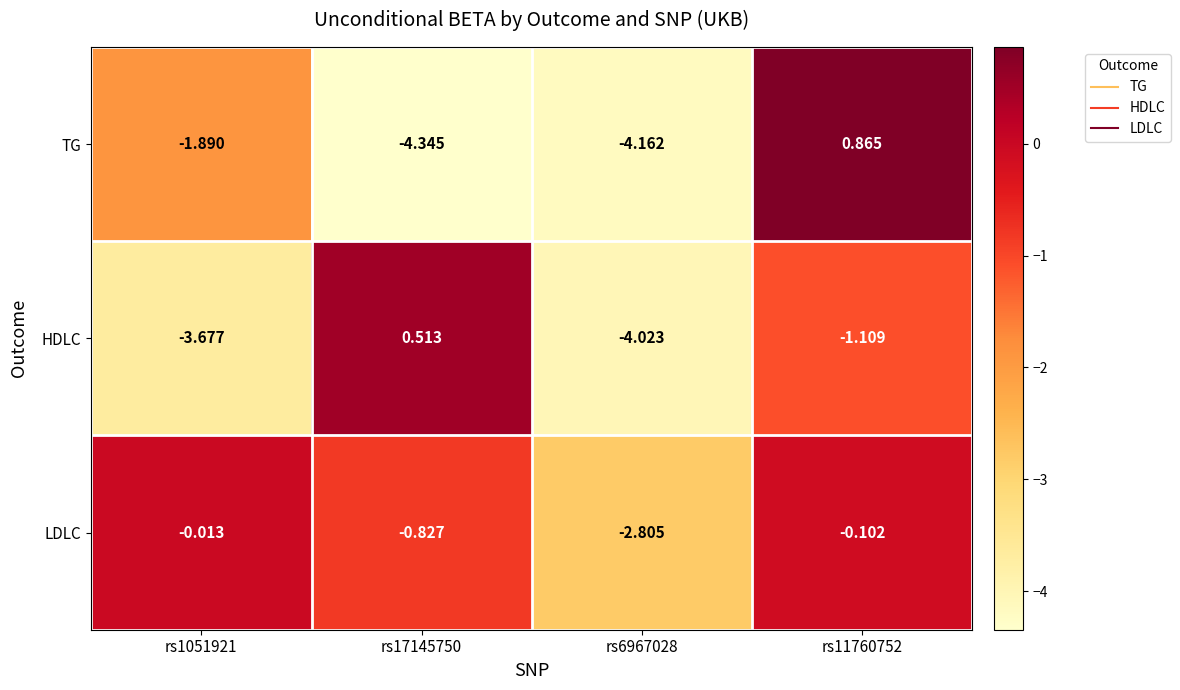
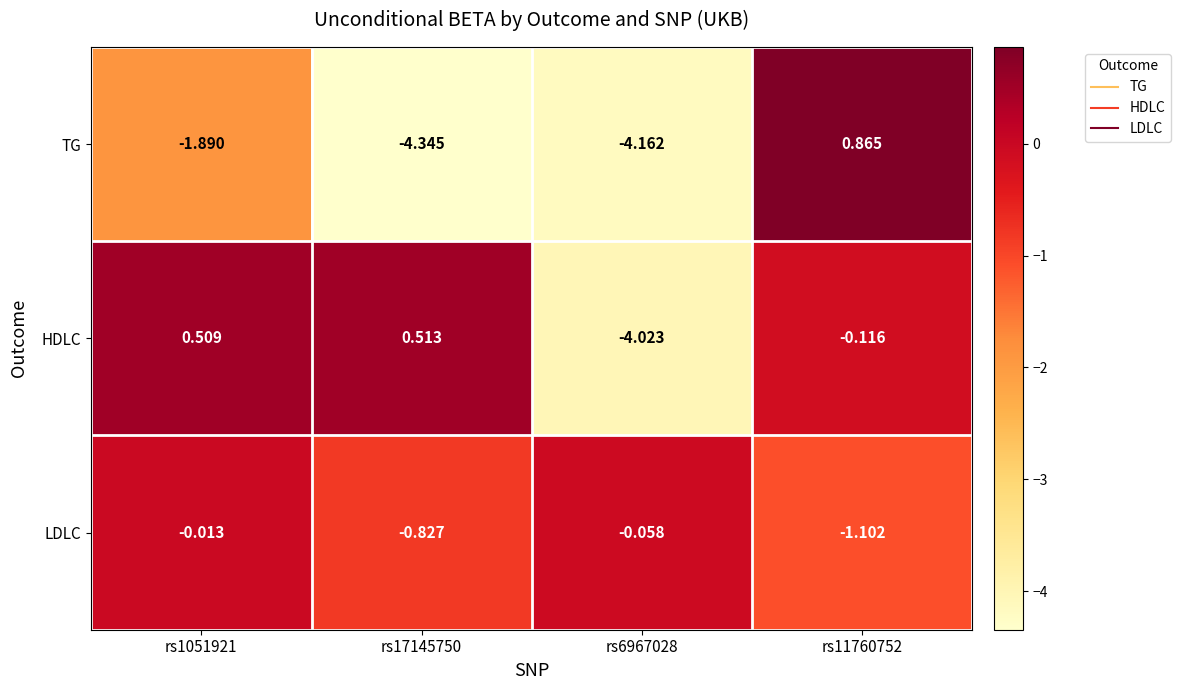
HDLC, rs1051921: -3.677 -> 0.509
HDLC, rs11760752: -1.109 -> -0.116
LDLC, rs6967028: -2.805 -> -0.058
LDLC, rs11760752: -0.102 -> -1.102
